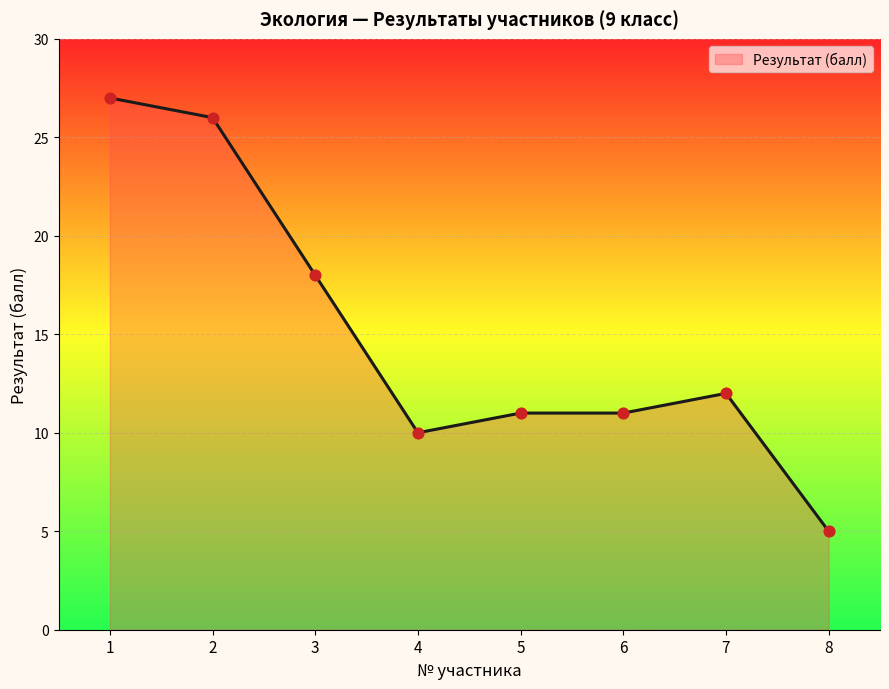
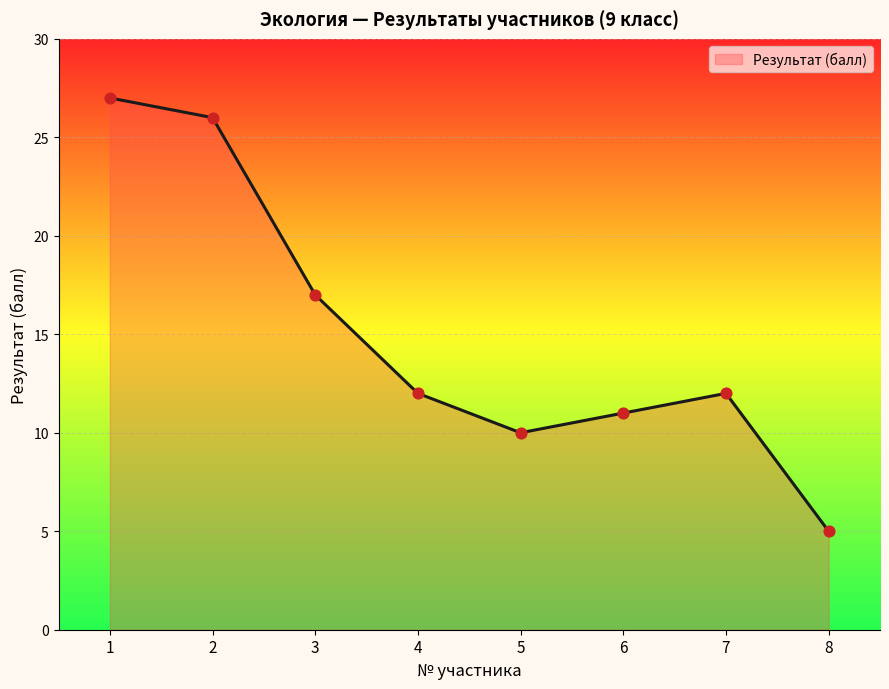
3: 18 -> 17
4: 10 -> 12
5: 11 -> 10
